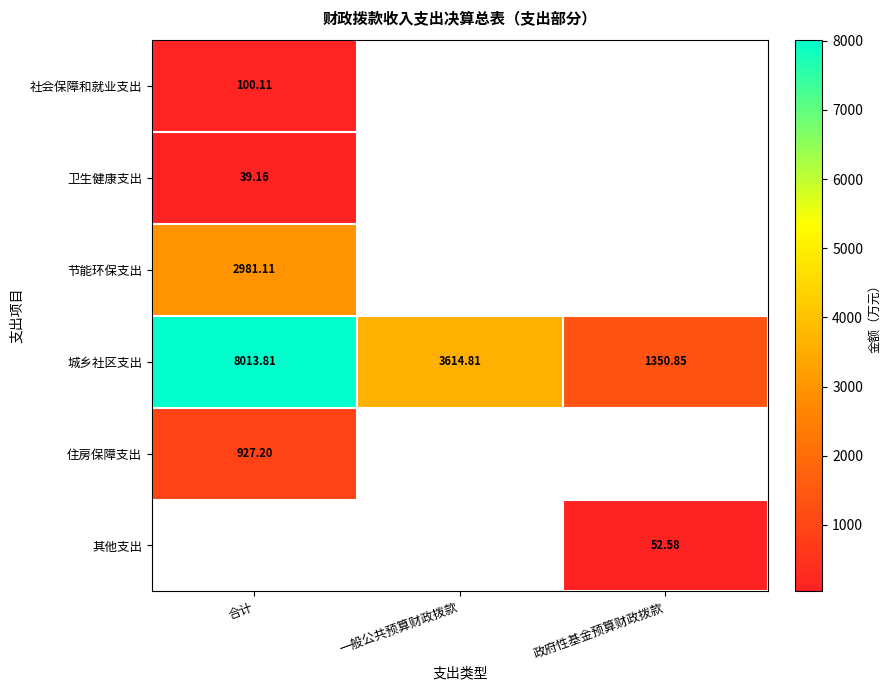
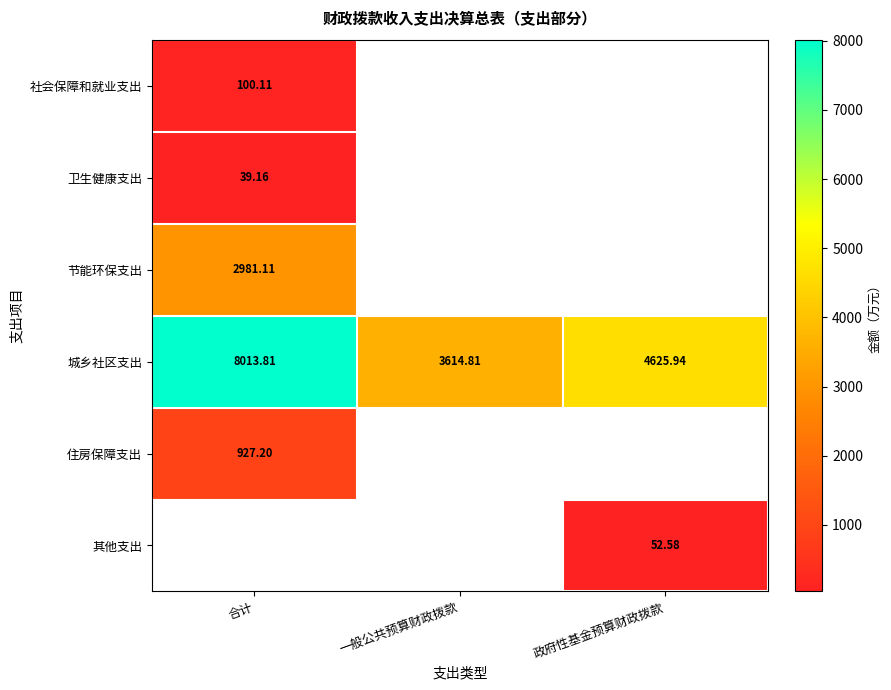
城乡社区支出, 政府性基金预算财政拨款: 1350.85 -> 4625.94
